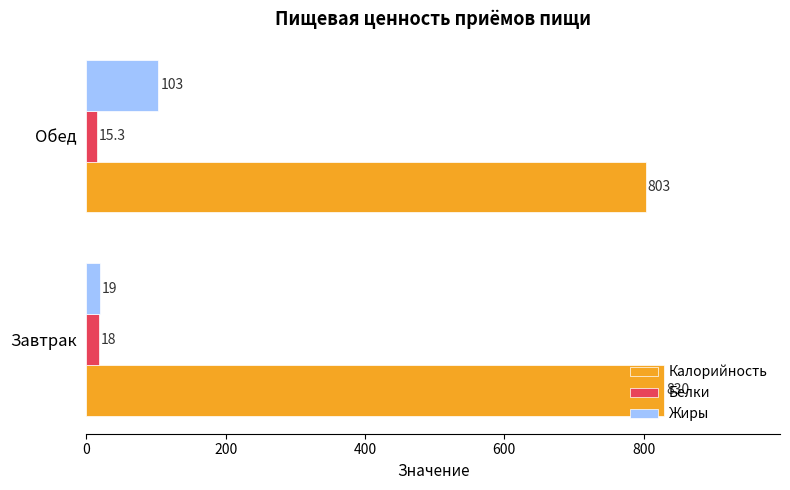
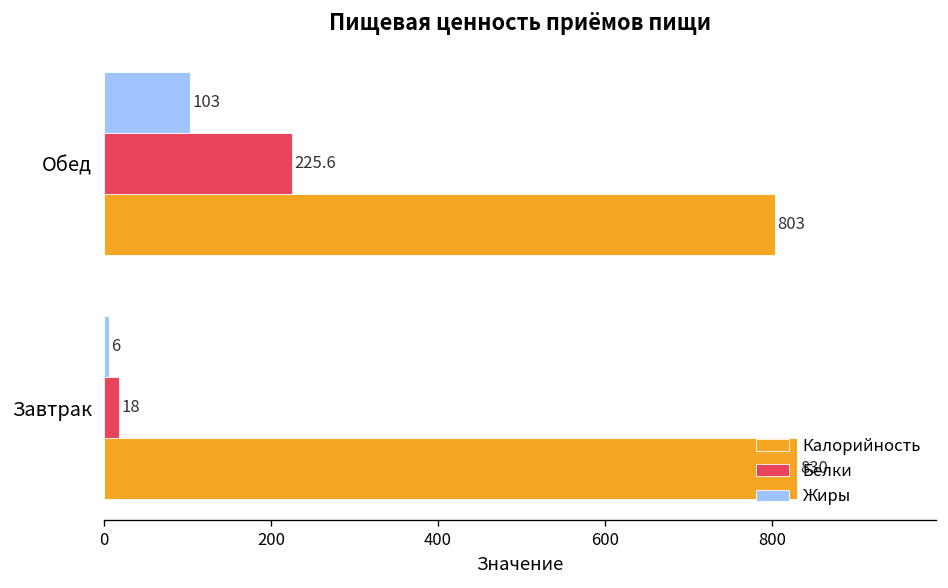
Белки, Обед: 15.3 -> 225.6
Жиры, Завтрак: 19 -> 6
